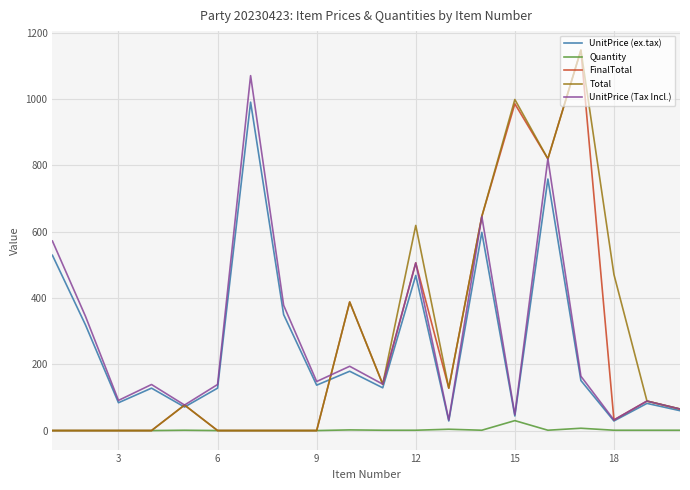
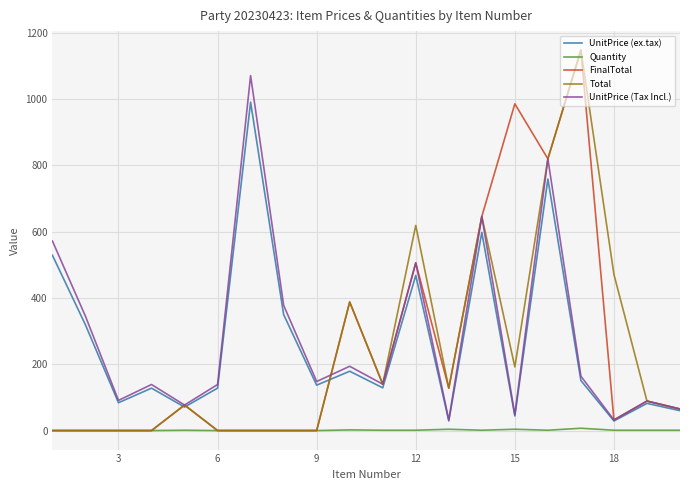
Quantity, 15: 30 -> 0
Total, 15: 1000 -> 190
